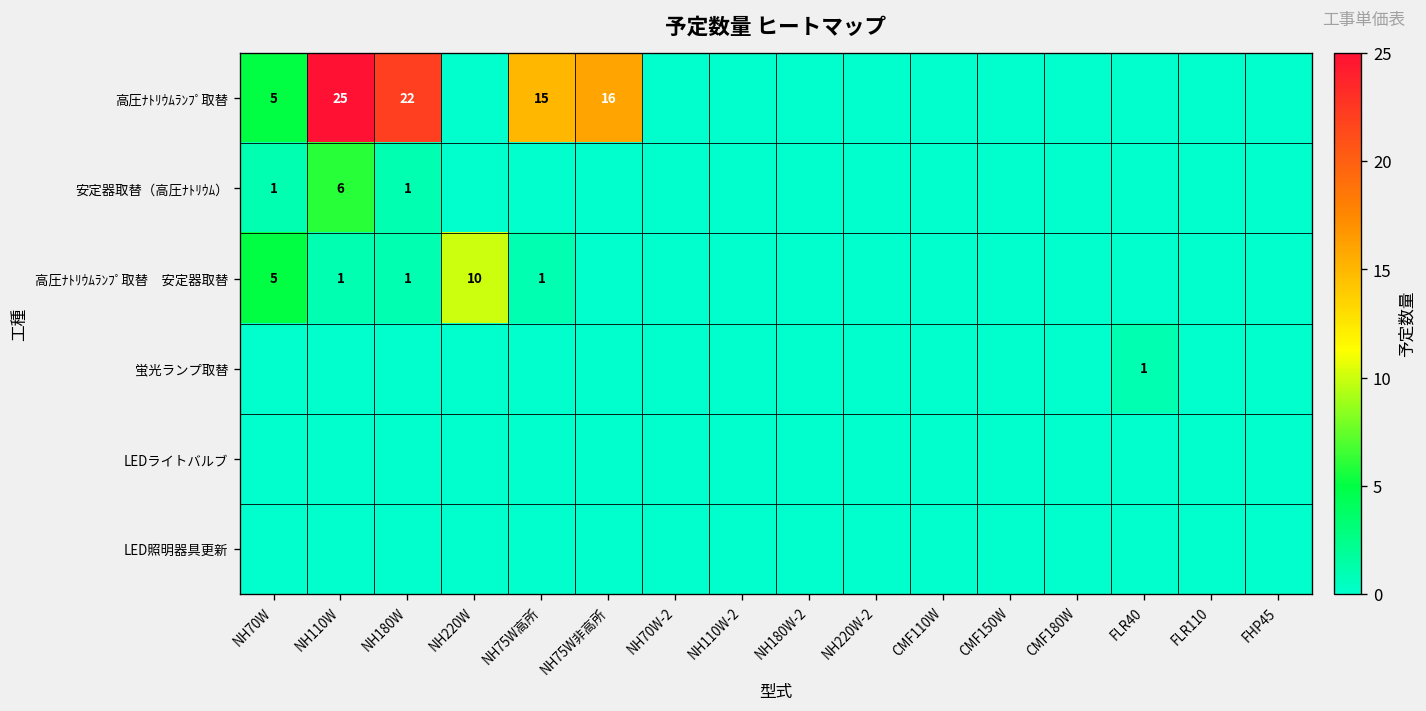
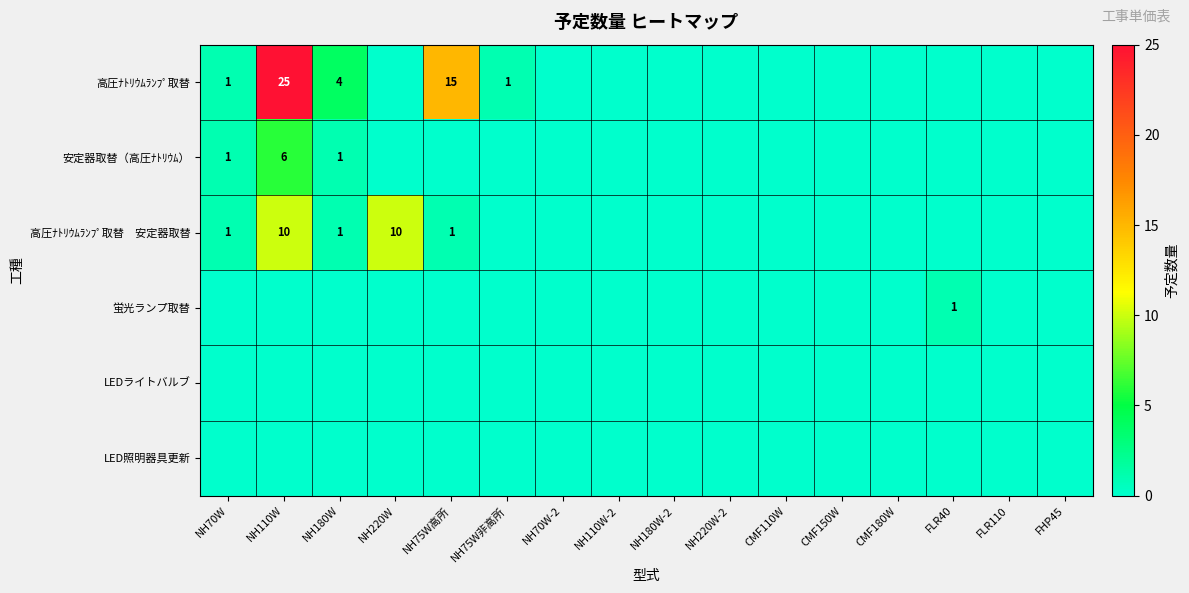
高圧ﾅﾄﾘｳﾑﾗﾝﾌﾟ取替, NH70W: 5 -> 1
高圧ﾅﾄﾘｳﾑﾗﾝﾌﾟ取替, NH180W: 22 -> 4
高圧ﾅﾄﾘｳﾑﾗﾝﾌﾟ取替, NH75W非高所: 16 -> 1
高圧ﾅﾄﾘｳﾑﾗﾝﾌﾟ取替 安定器取替, NH70W: 5 -> 1
高圧ﾅﾄﾘｳﾑﾗﾝﾌﾟ取替 安定器取替, NH110W: 1 -> 10
